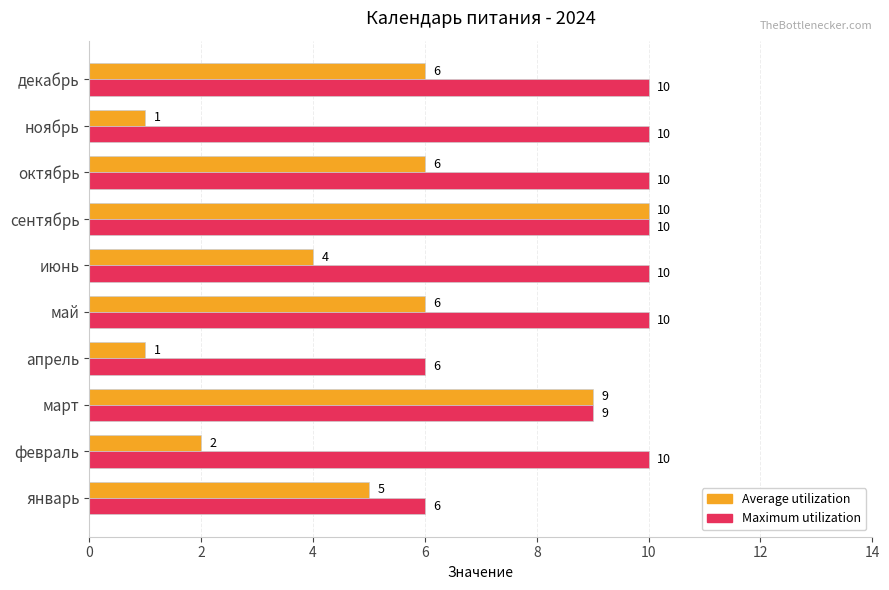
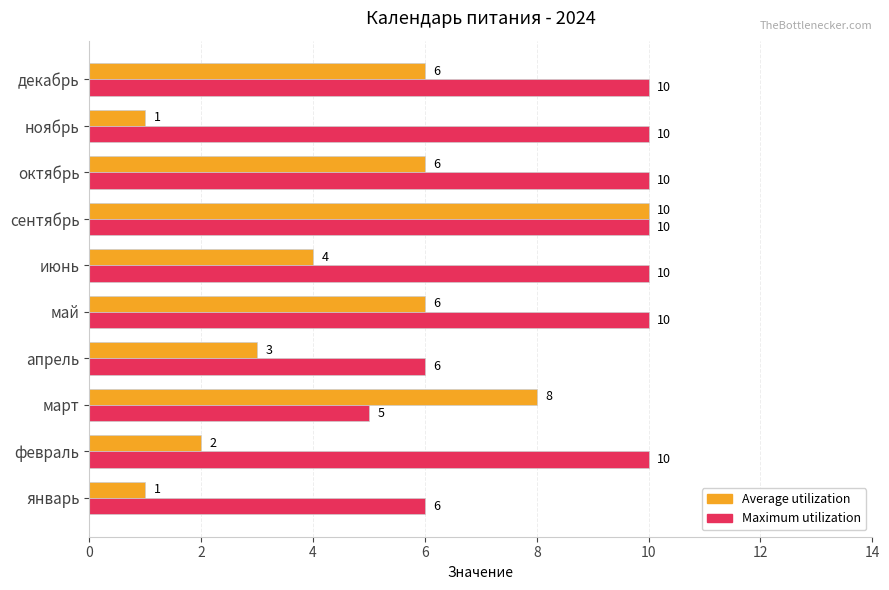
Average utilization, апрель: 1 -> 3
Average utilization, март: 9 -> 8
Maximum utilization, март: 9 -> 5
Average utilization, январь: 5 -> 1
